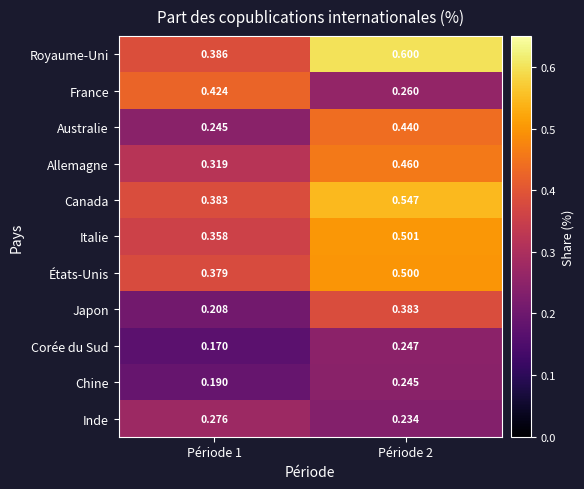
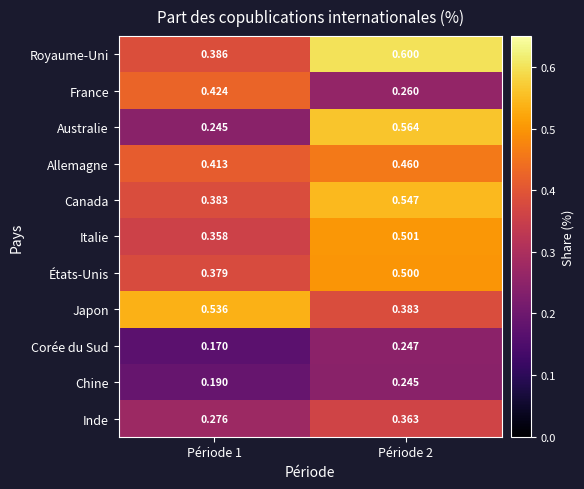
Australie, Période 2: 0.440 -> 0.564
Allemagne, Période 1: 0.319 -> 0.413
Japon, Période 1: 0.208 -> 0.536
Inde, Période 2: 0.234 -> 0.363
